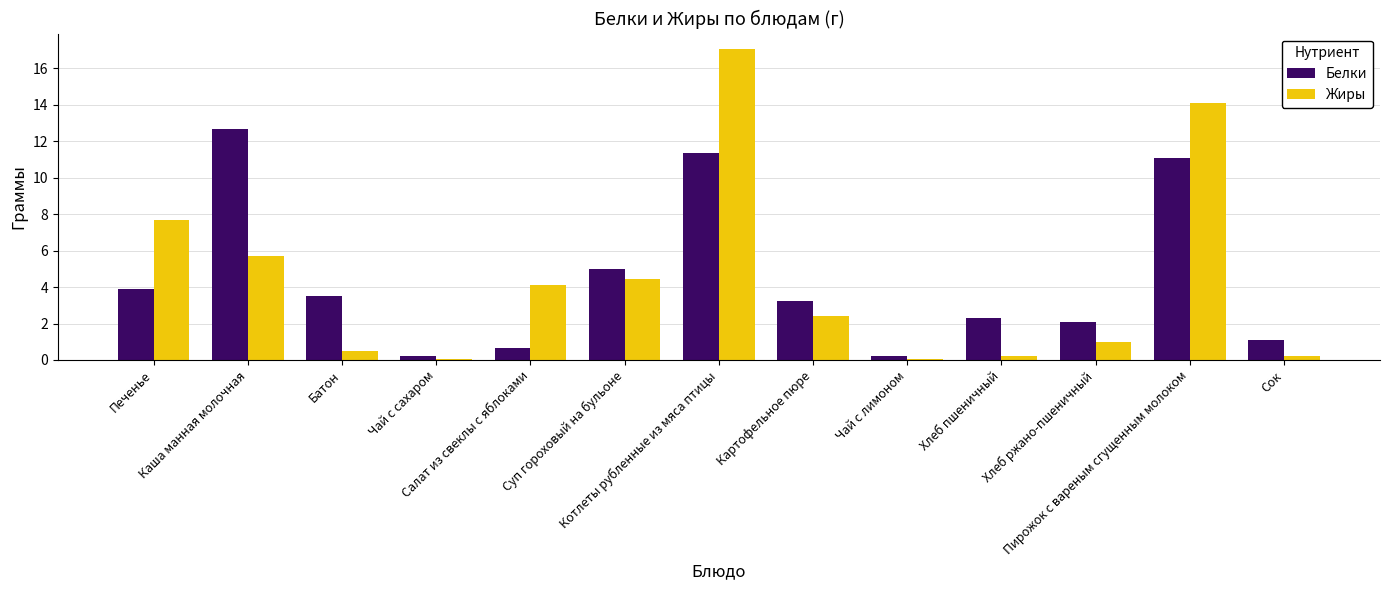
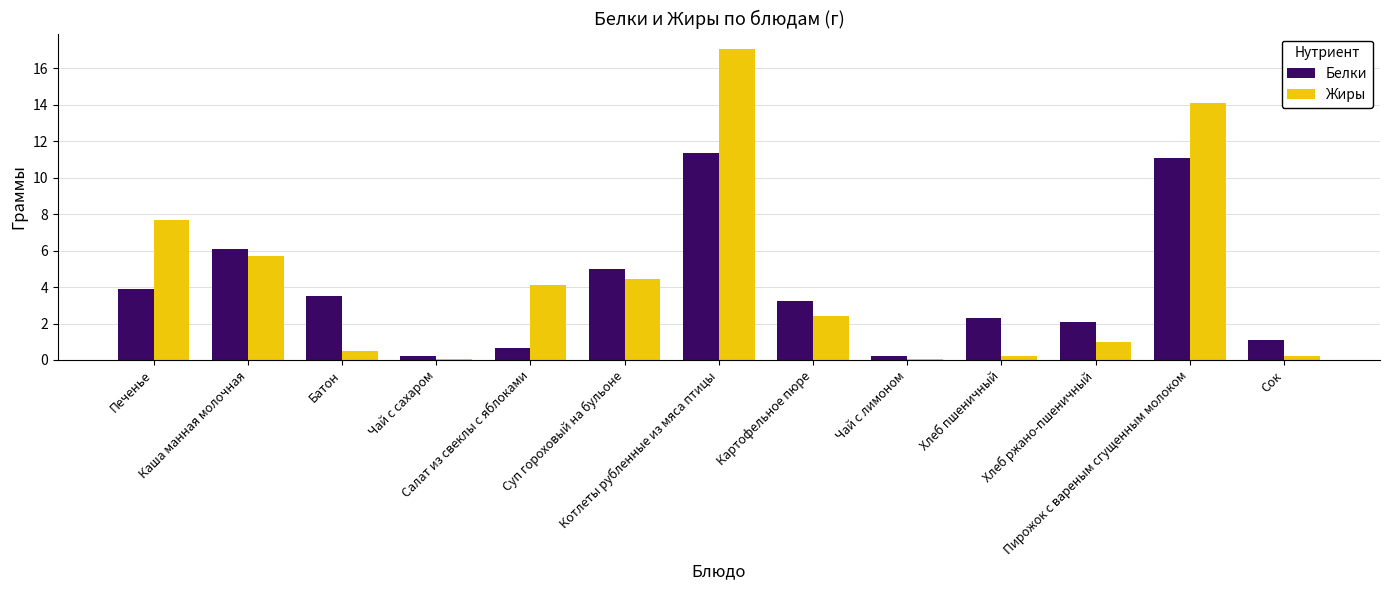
Белки, Каша манная молочная: 12.7 -> 6.1
